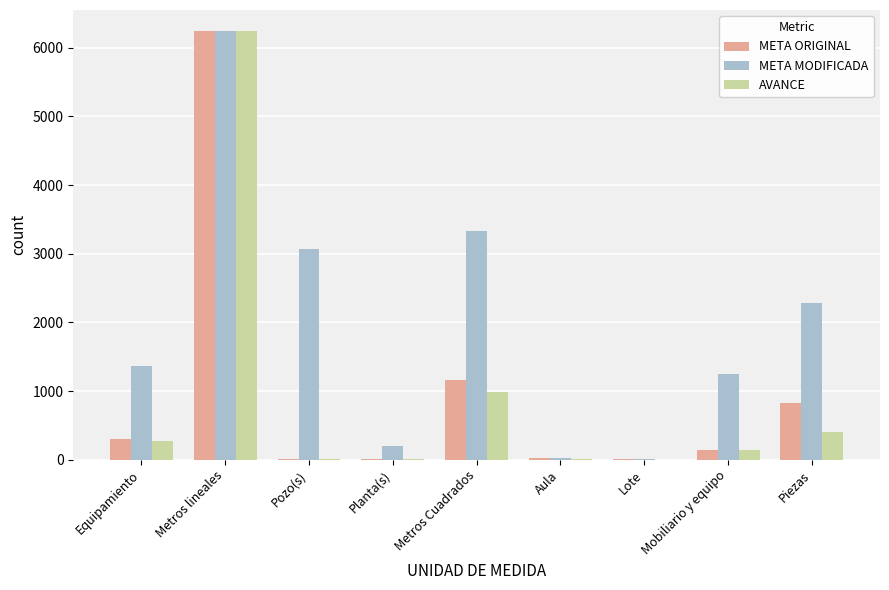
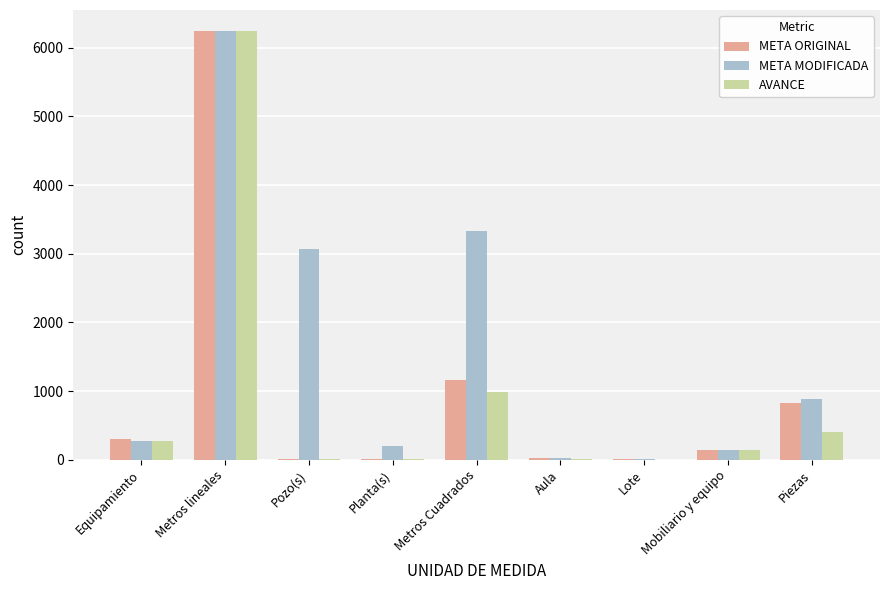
META MODIFICADA, Equipamiento: 1400 -> 300
META MODIFICADA, Mobiliario y equipo: 1300 -> 100
META MODIFICADA, Piezas: 2300 -> 900
